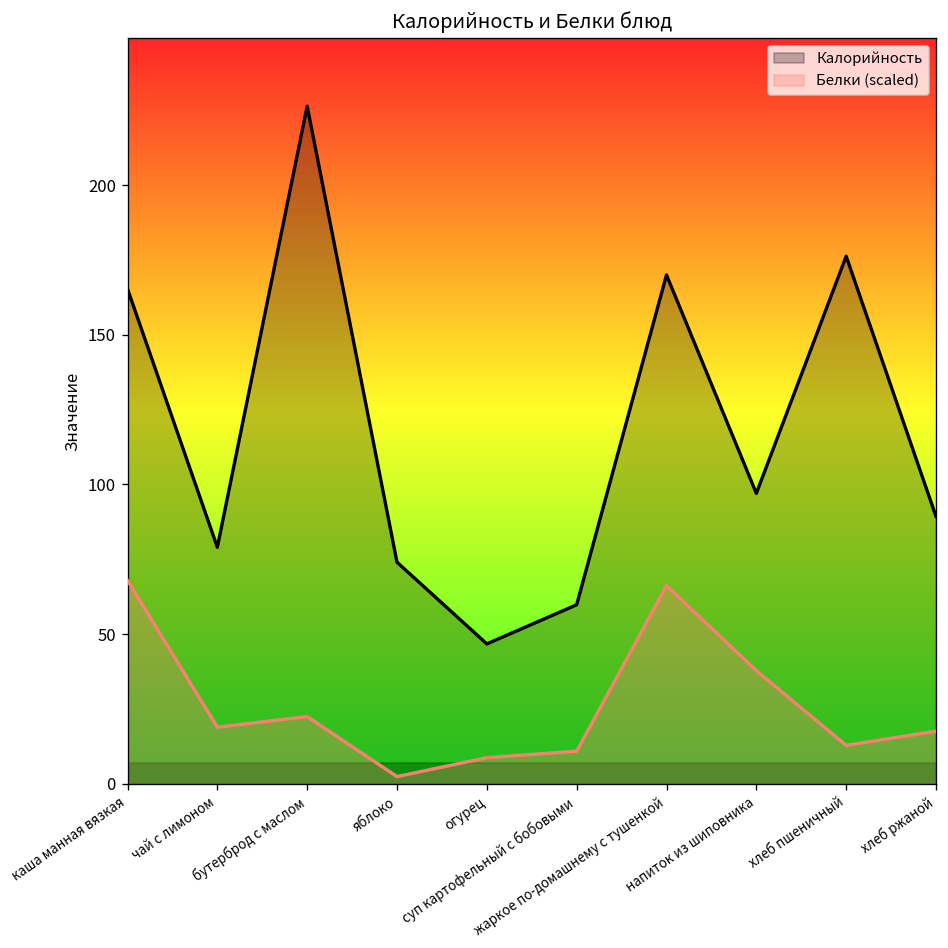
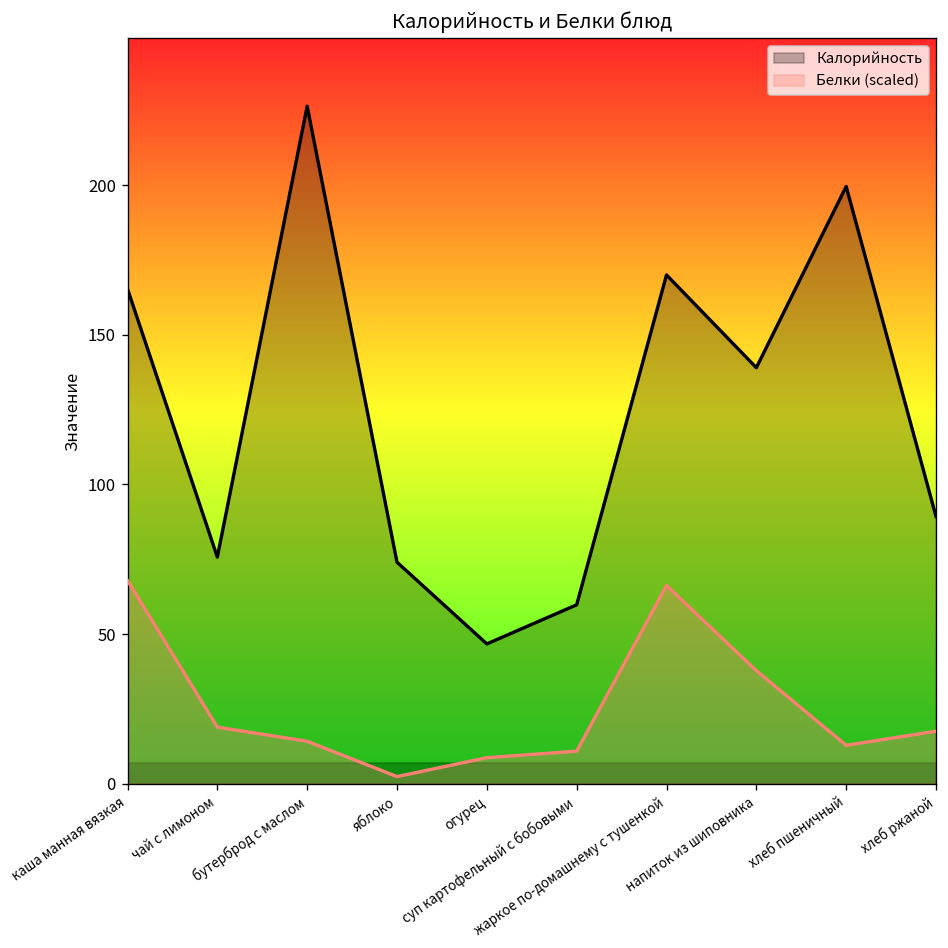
Калорийность, чай с лимоном: 79 -> 76
Белки (scaled), бутерброд с маслом: 22 -> 14
Калорийность, напиток из шиповника: 97 -> 139
Калорийность, хлеб пшеничный: 176 -> 200
